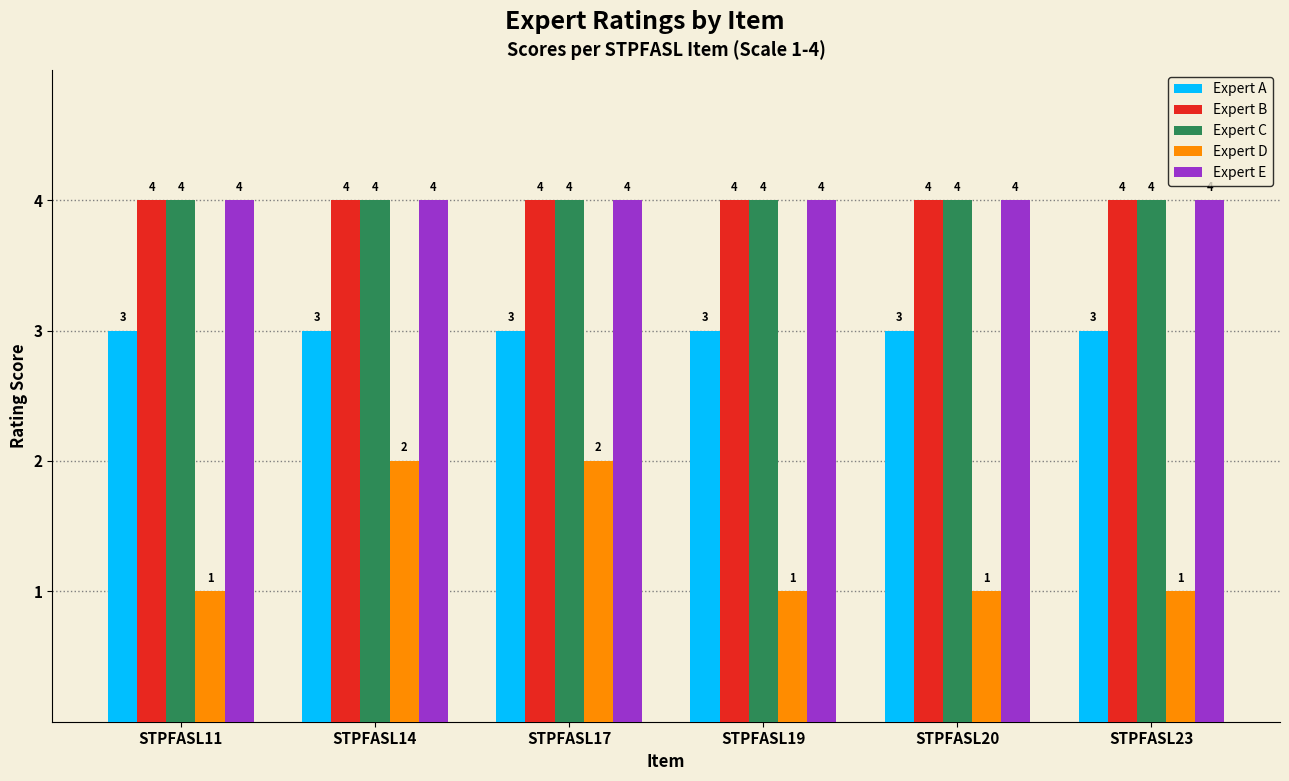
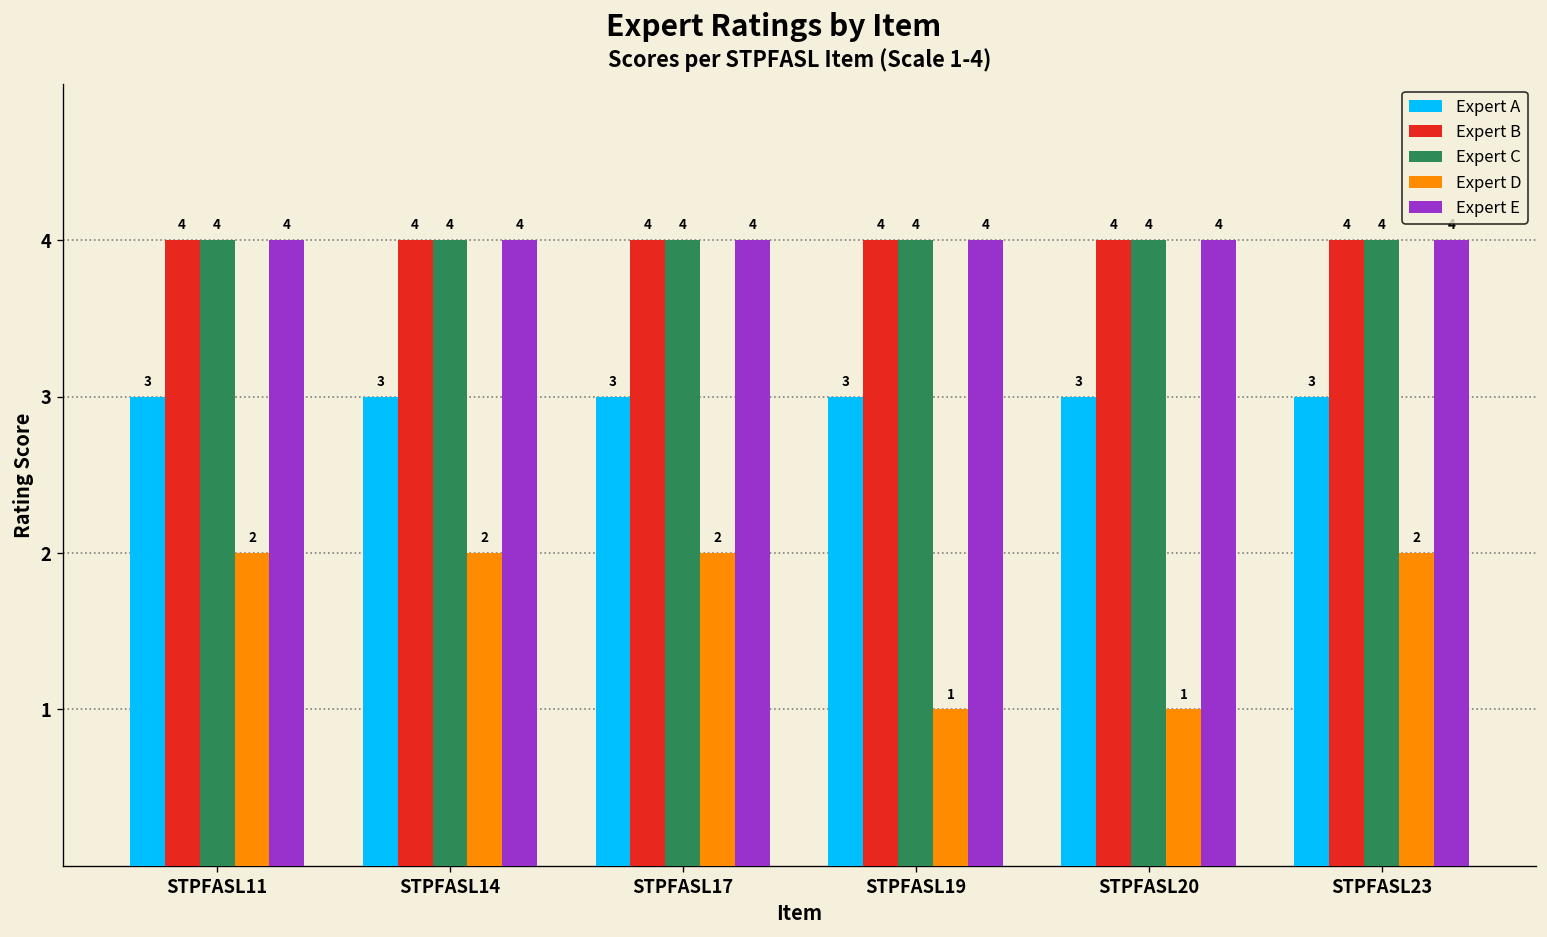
Expert D, STPFASL11: 1 -> 2
Expert D, STPFASL23: 1 -> 2
